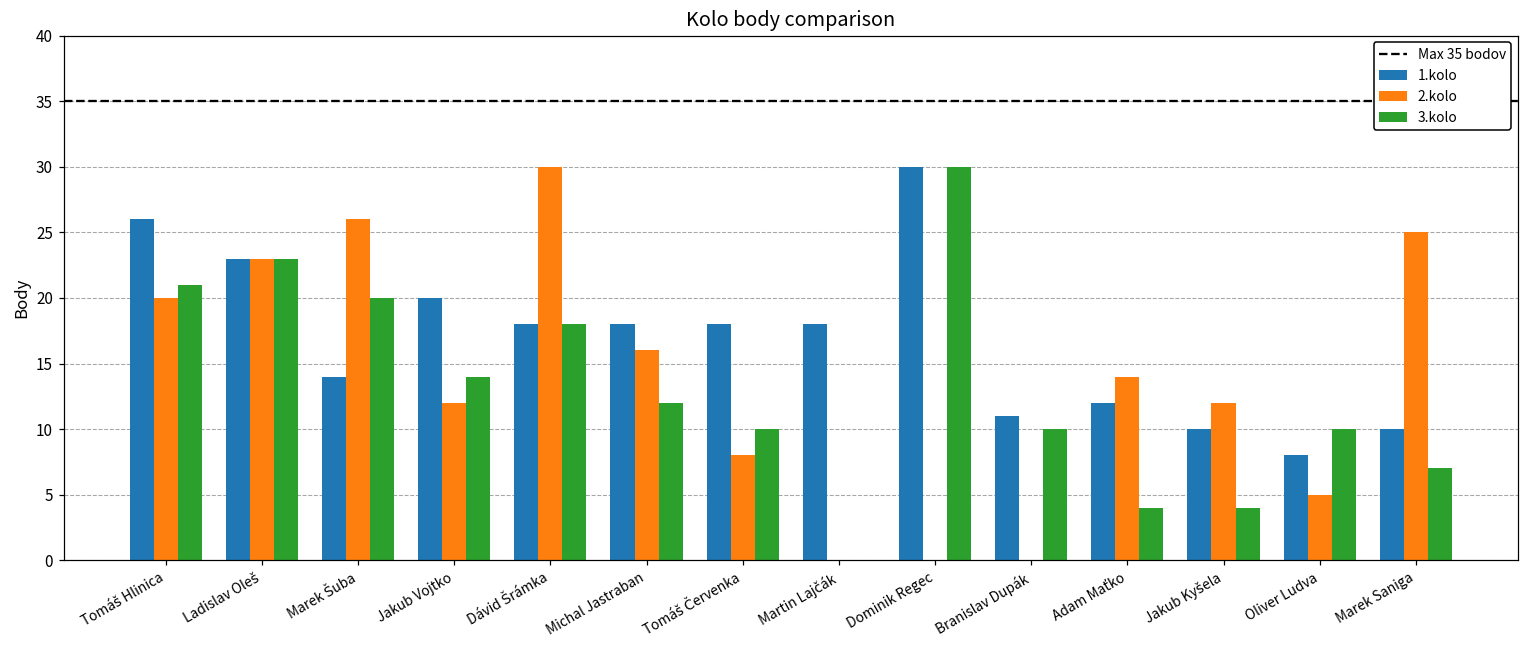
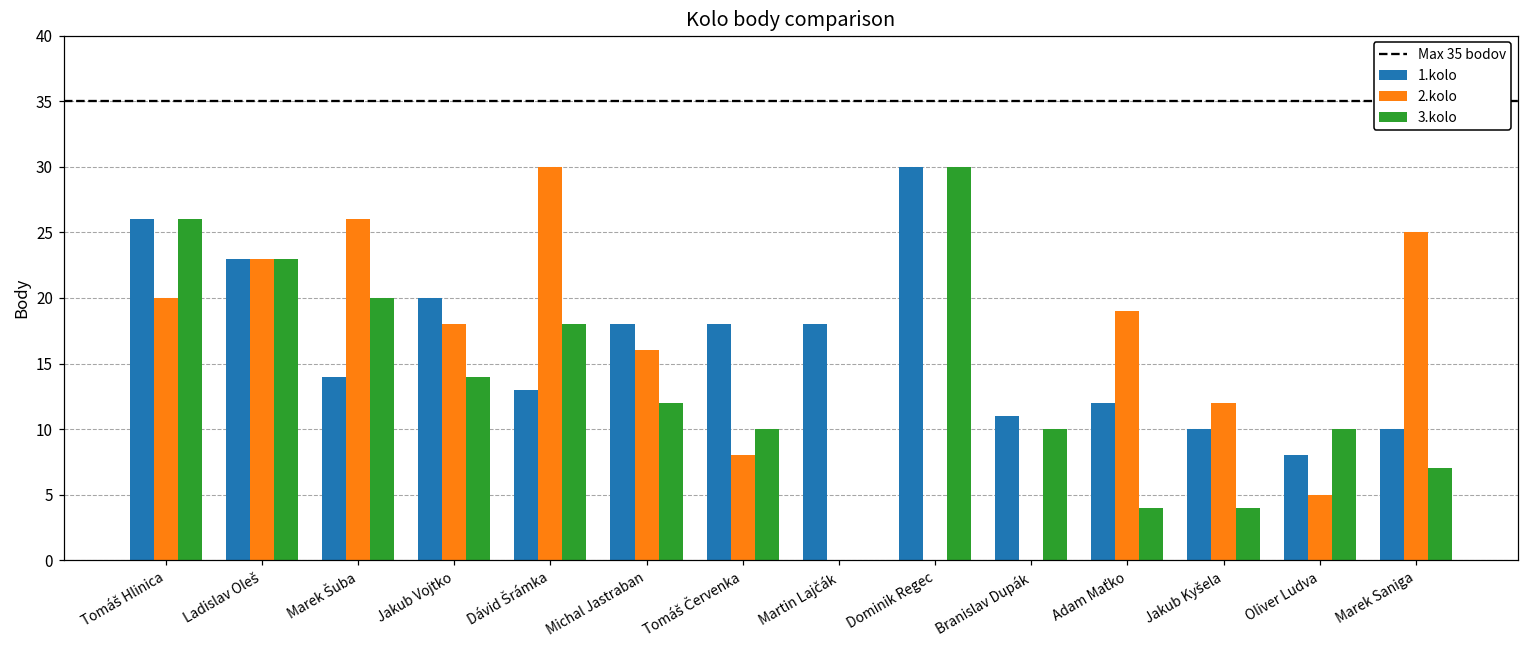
3.kolo, Tomáš Hlinica: 21 -> 26
2.kolo, Jakub Vojtko: 12 -> 18
1.kolo, Dávid Šrámka: 18 -> 13
2.kolo, Adam Maťko: 14 -> 19
